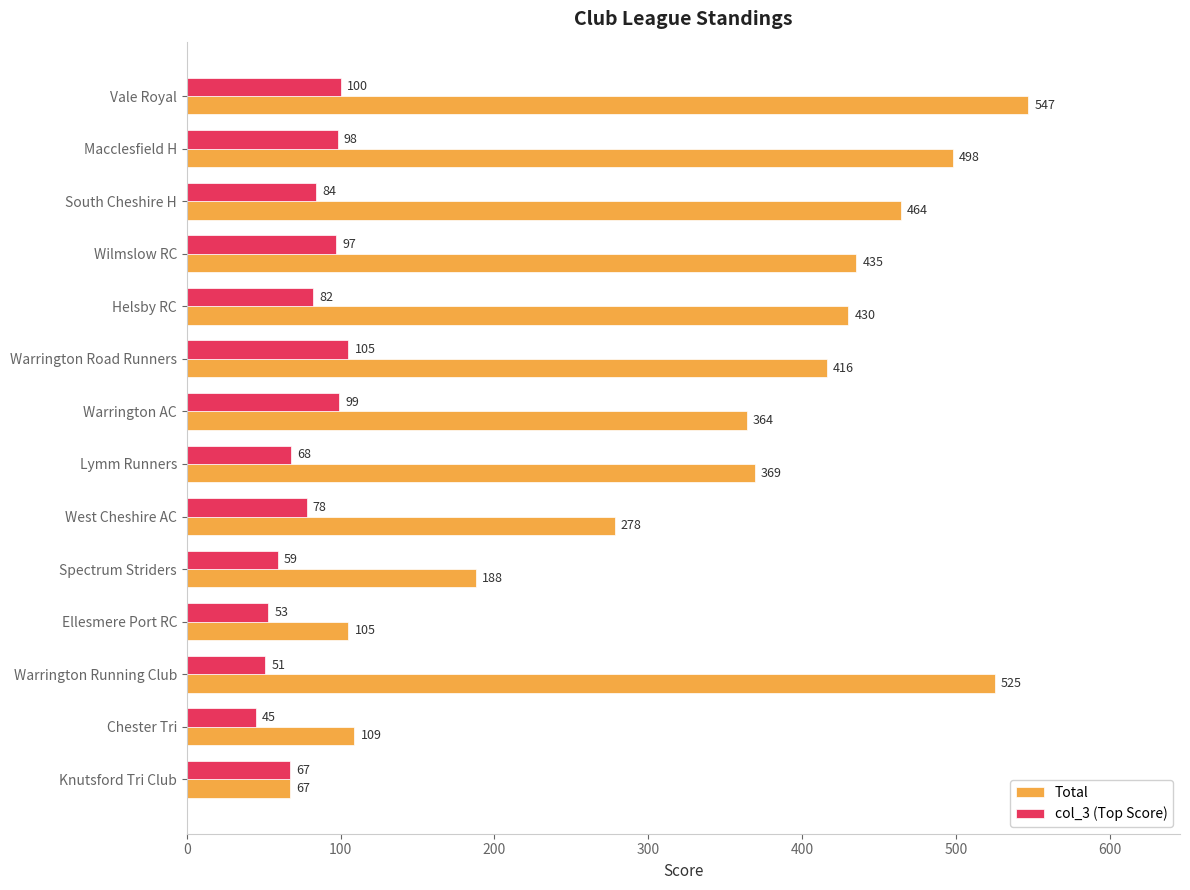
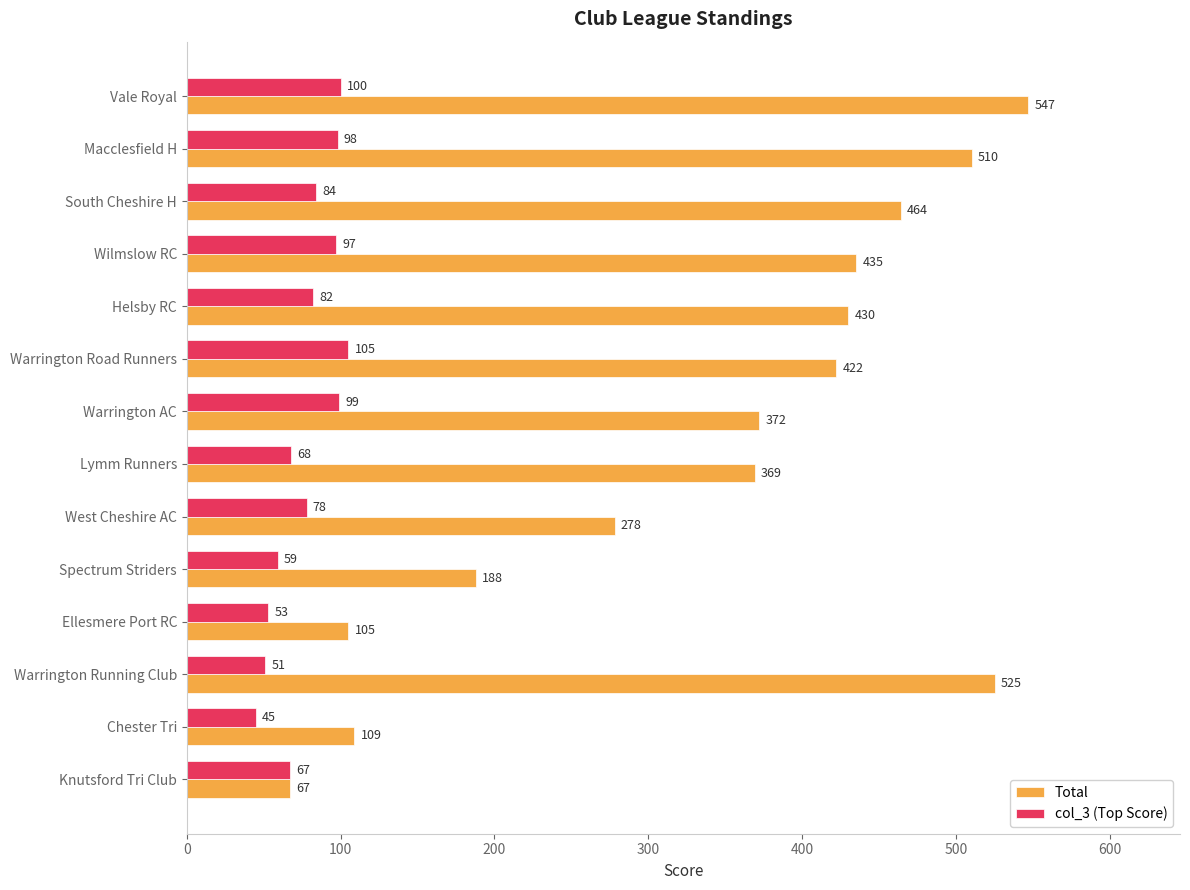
Total, Macclesfield H: 498 -> 510
Total, Warrington Road Runners: 416 -> 422
Total, Warrington AC: 364 -> 372
